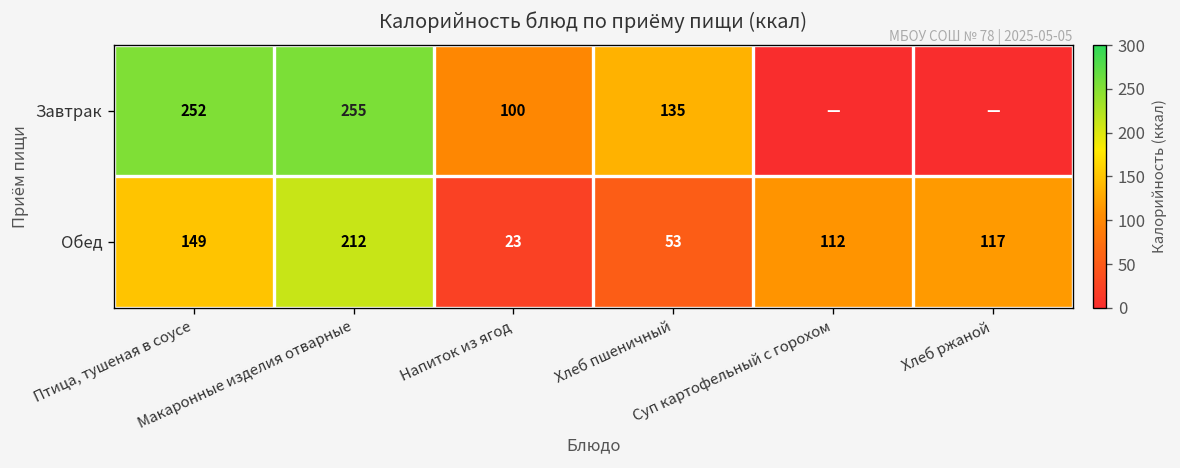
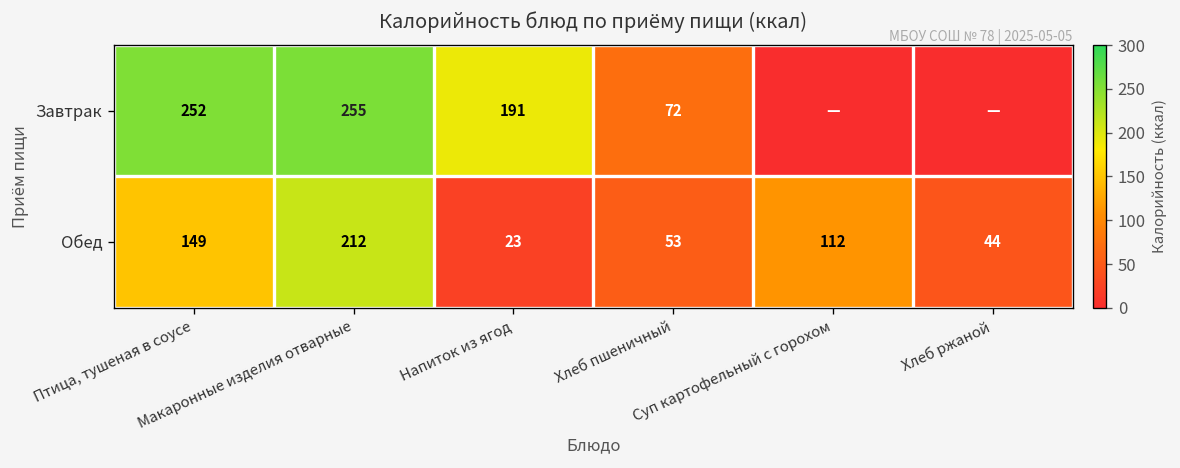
Завтрак, Напиток из ягод: 100 -> 191
Завтрак, Хлеб пшеничный: 135 -> 72
Обед, Хлеб ржаной: 117 -> 44
